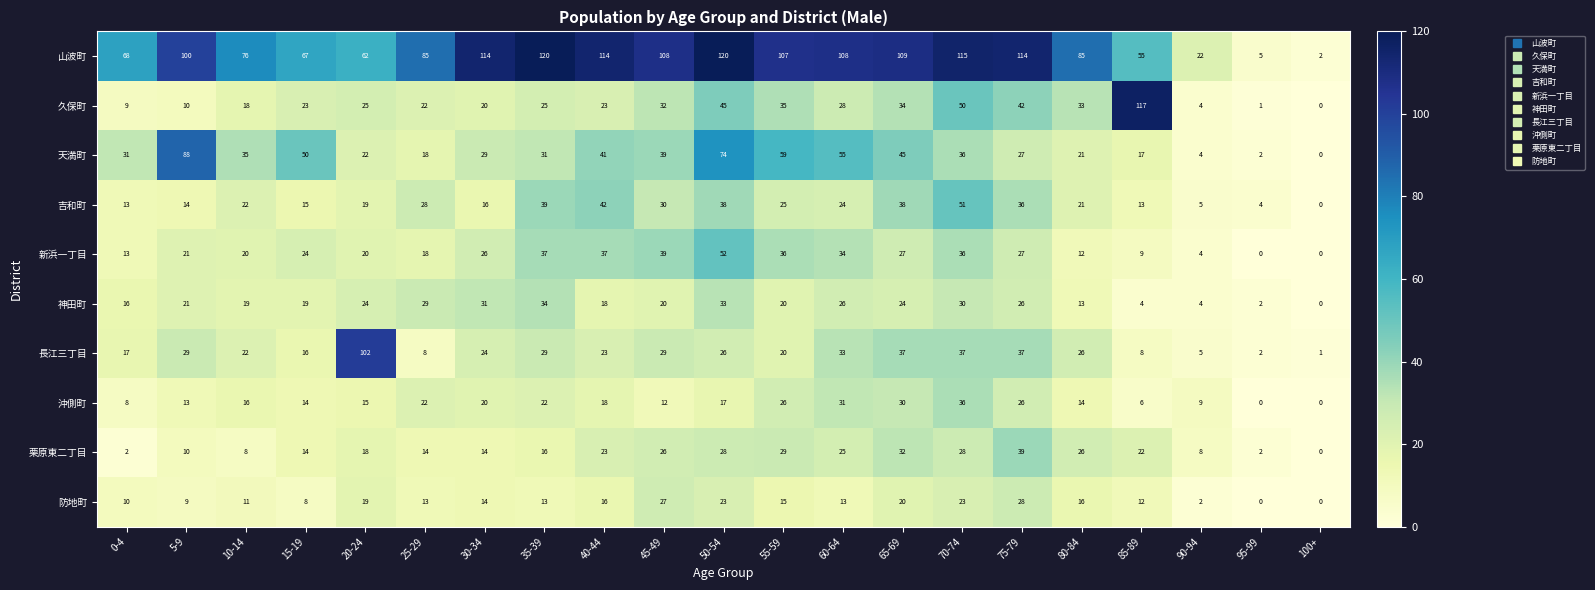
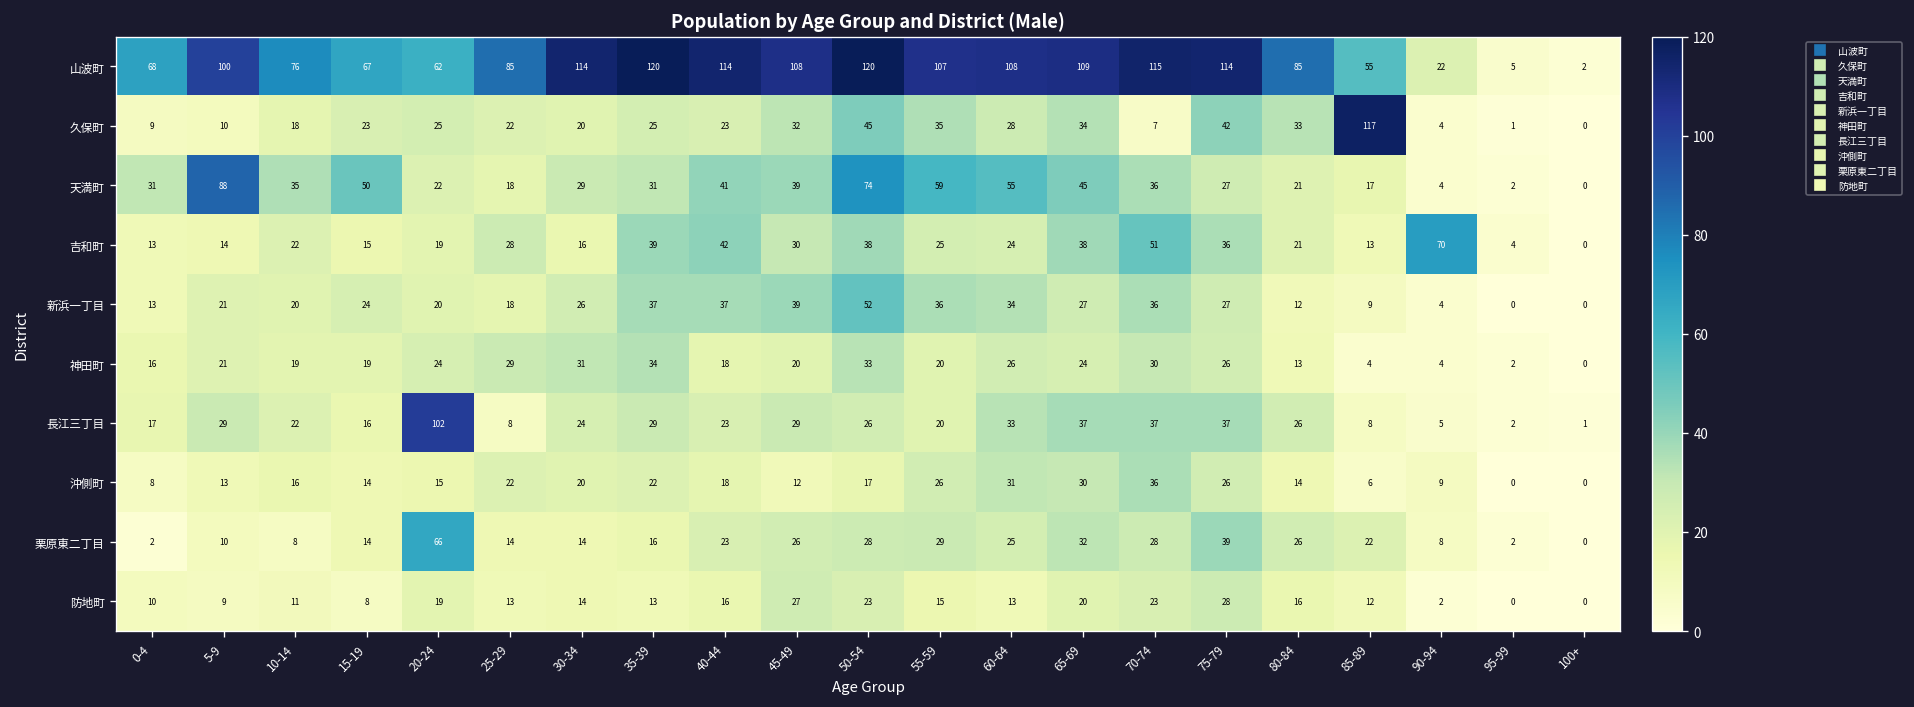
久保町, 70-74: 50 -> 7
吉和町, 90-94: 5 -> 70
栗原東二丁目, 20-24: 18 -> 66
